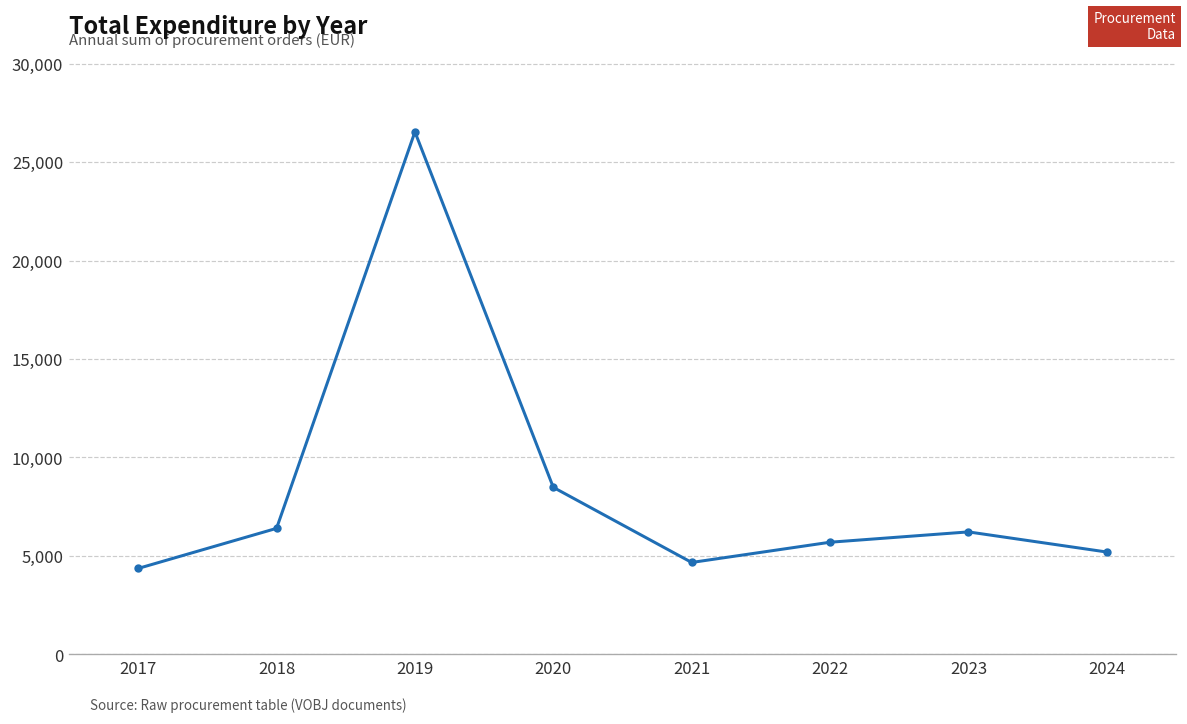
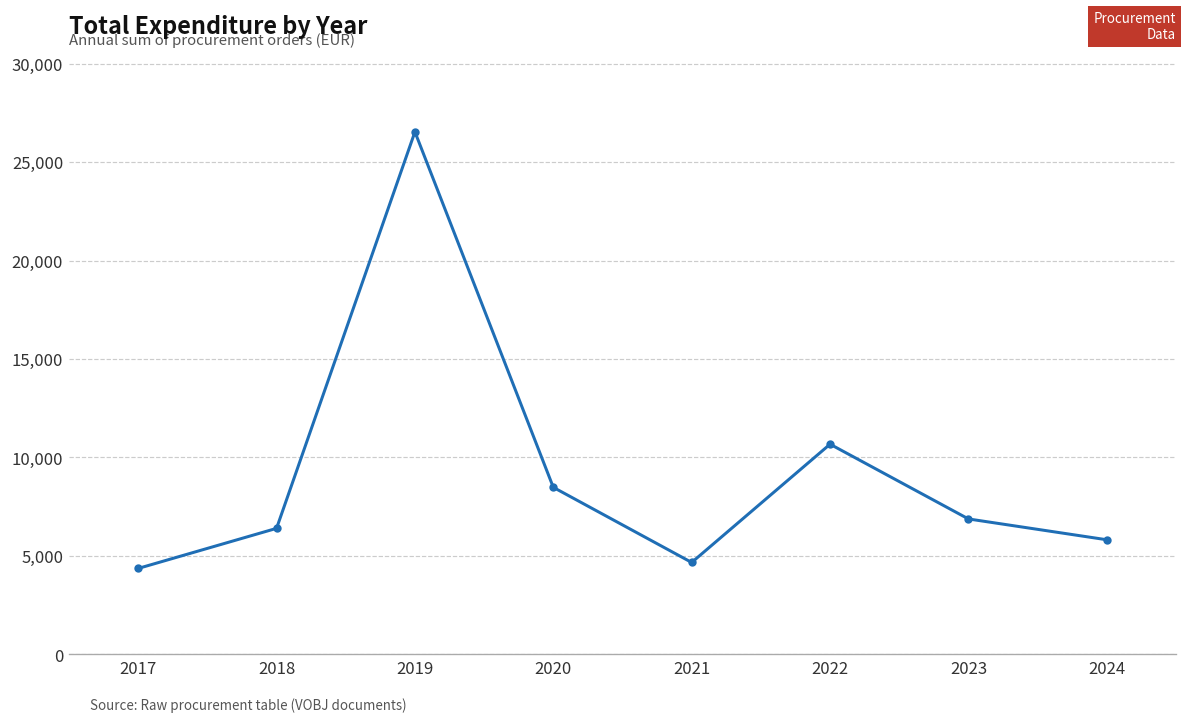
2022: 5,700 -> 10,700
2023: 6,200 -> 6,900
2024: 5,200 -> 5,800
